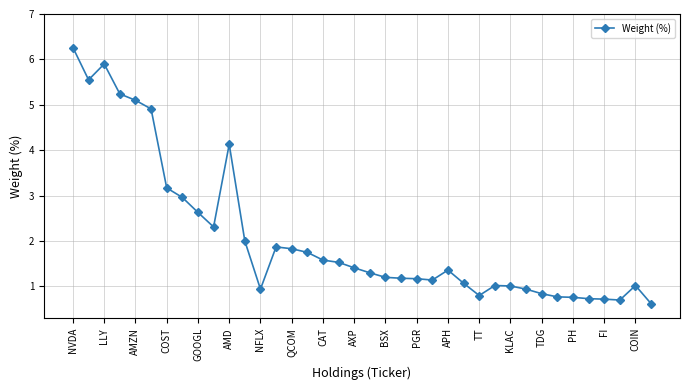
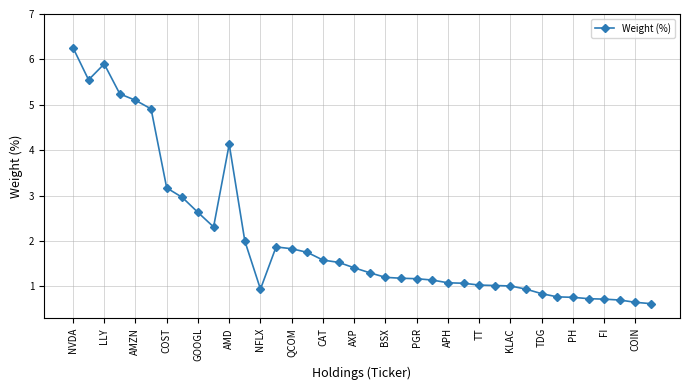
APH: 1.4 -> 1.1
TT: 0.8 -> 1.0
COIN: 1.0 -> 0.7
